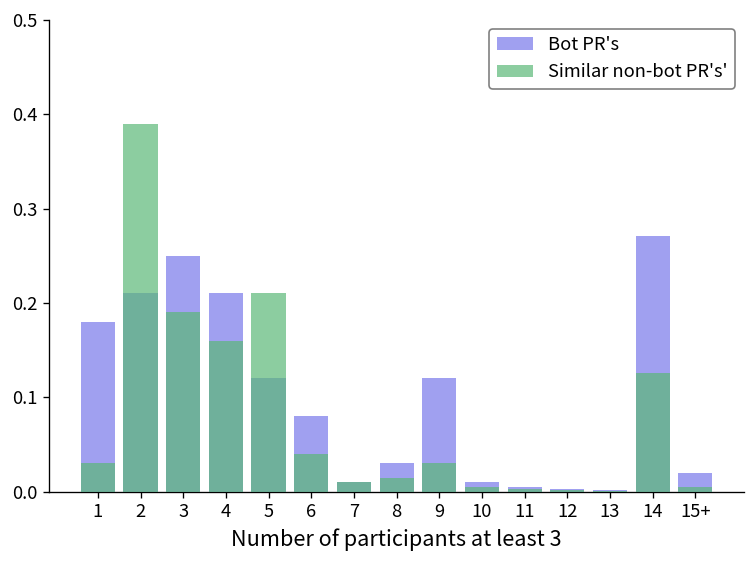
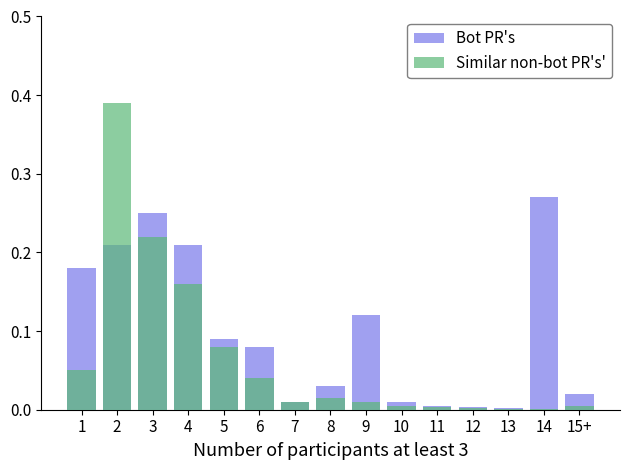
Similar non-bot PR's', 1: 0.03 -> 0.05
Similar non-bot PR's', 3: 0.19 -> 0.22
Bot PR's, 5: 0.12 -> 0.09
Similar non-bot PR's', 5: 0.21 -> 0.08
Similar non-bot PR's', 9: 0.03 -> 0.01
Similar non-bot PR's', 14: 0.13 -> 0.00
